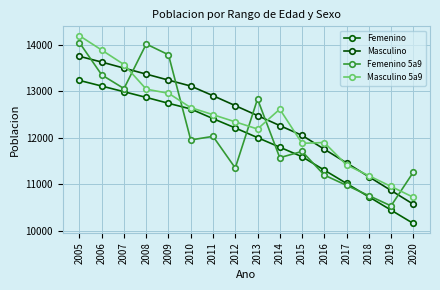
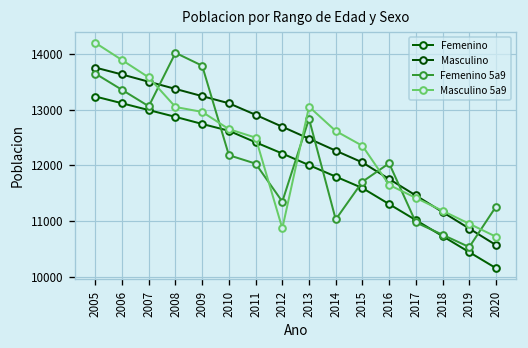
Femenino 5a9, 2005: 14000 -> 13600
Femenino 5a9, 2010: 12000 -> 12200
Masculino 5a9, 2012: 12300 -> 10900
Masculino 5a9, 2013: 12200 -> 13100
Femenino 5a9, 2014: 11600 -> 11000
Masculino 5a9, 2015: 11900 -> 12400
Femenino 5a9, 2016: 11200 -> 12000
Masculino 5a9, 2016: 11900 -> 11700
